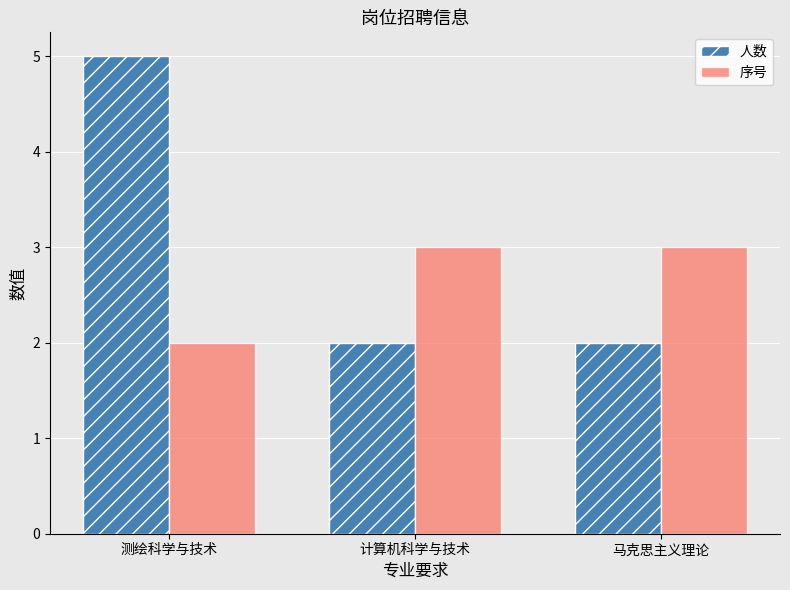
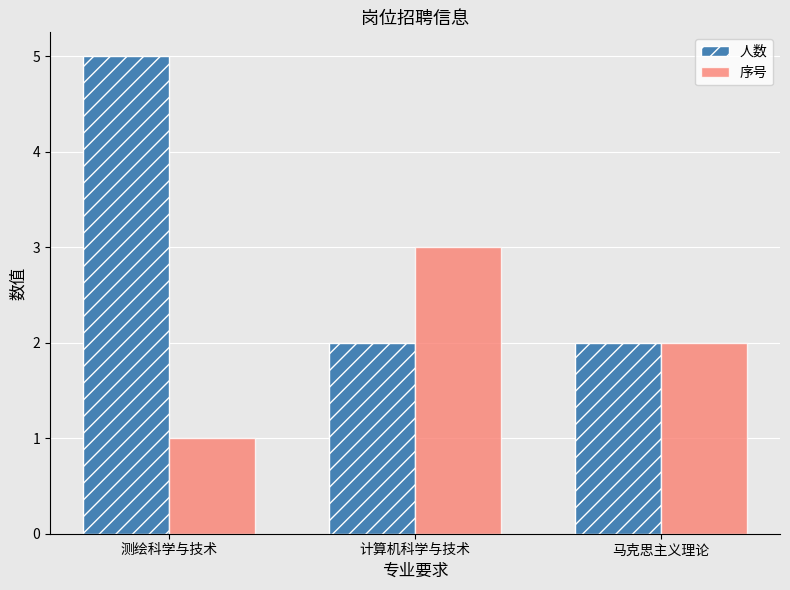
序号, 测绘科学与技术: 2 -> 1
序号, 马克思主义理论: 3 -> 2
